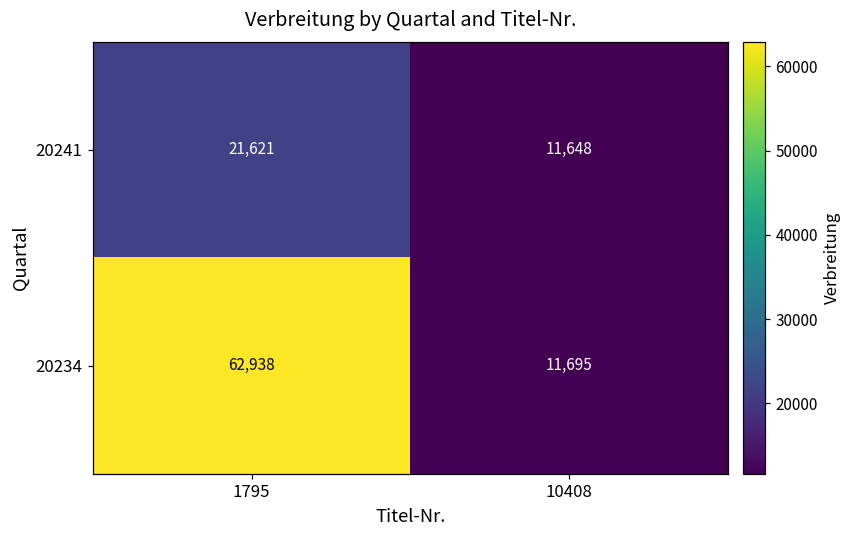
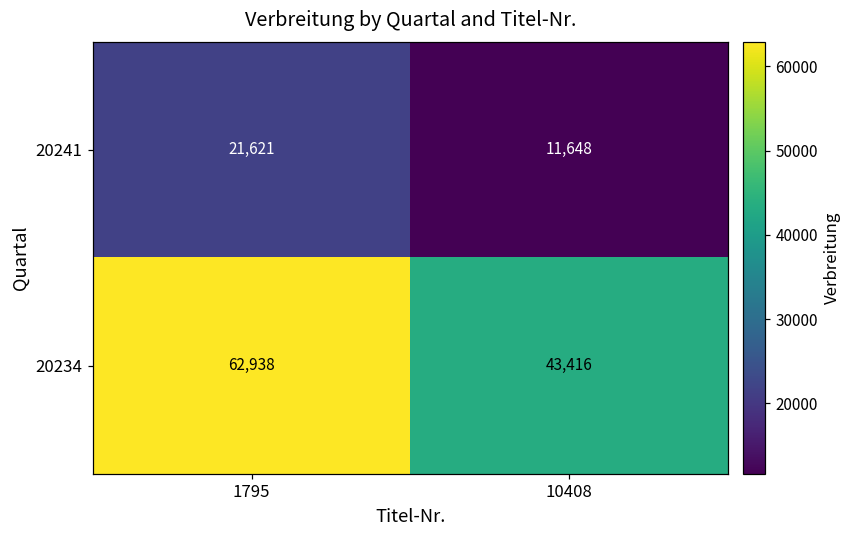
20234, 10408: 11,695 -> 43,416
